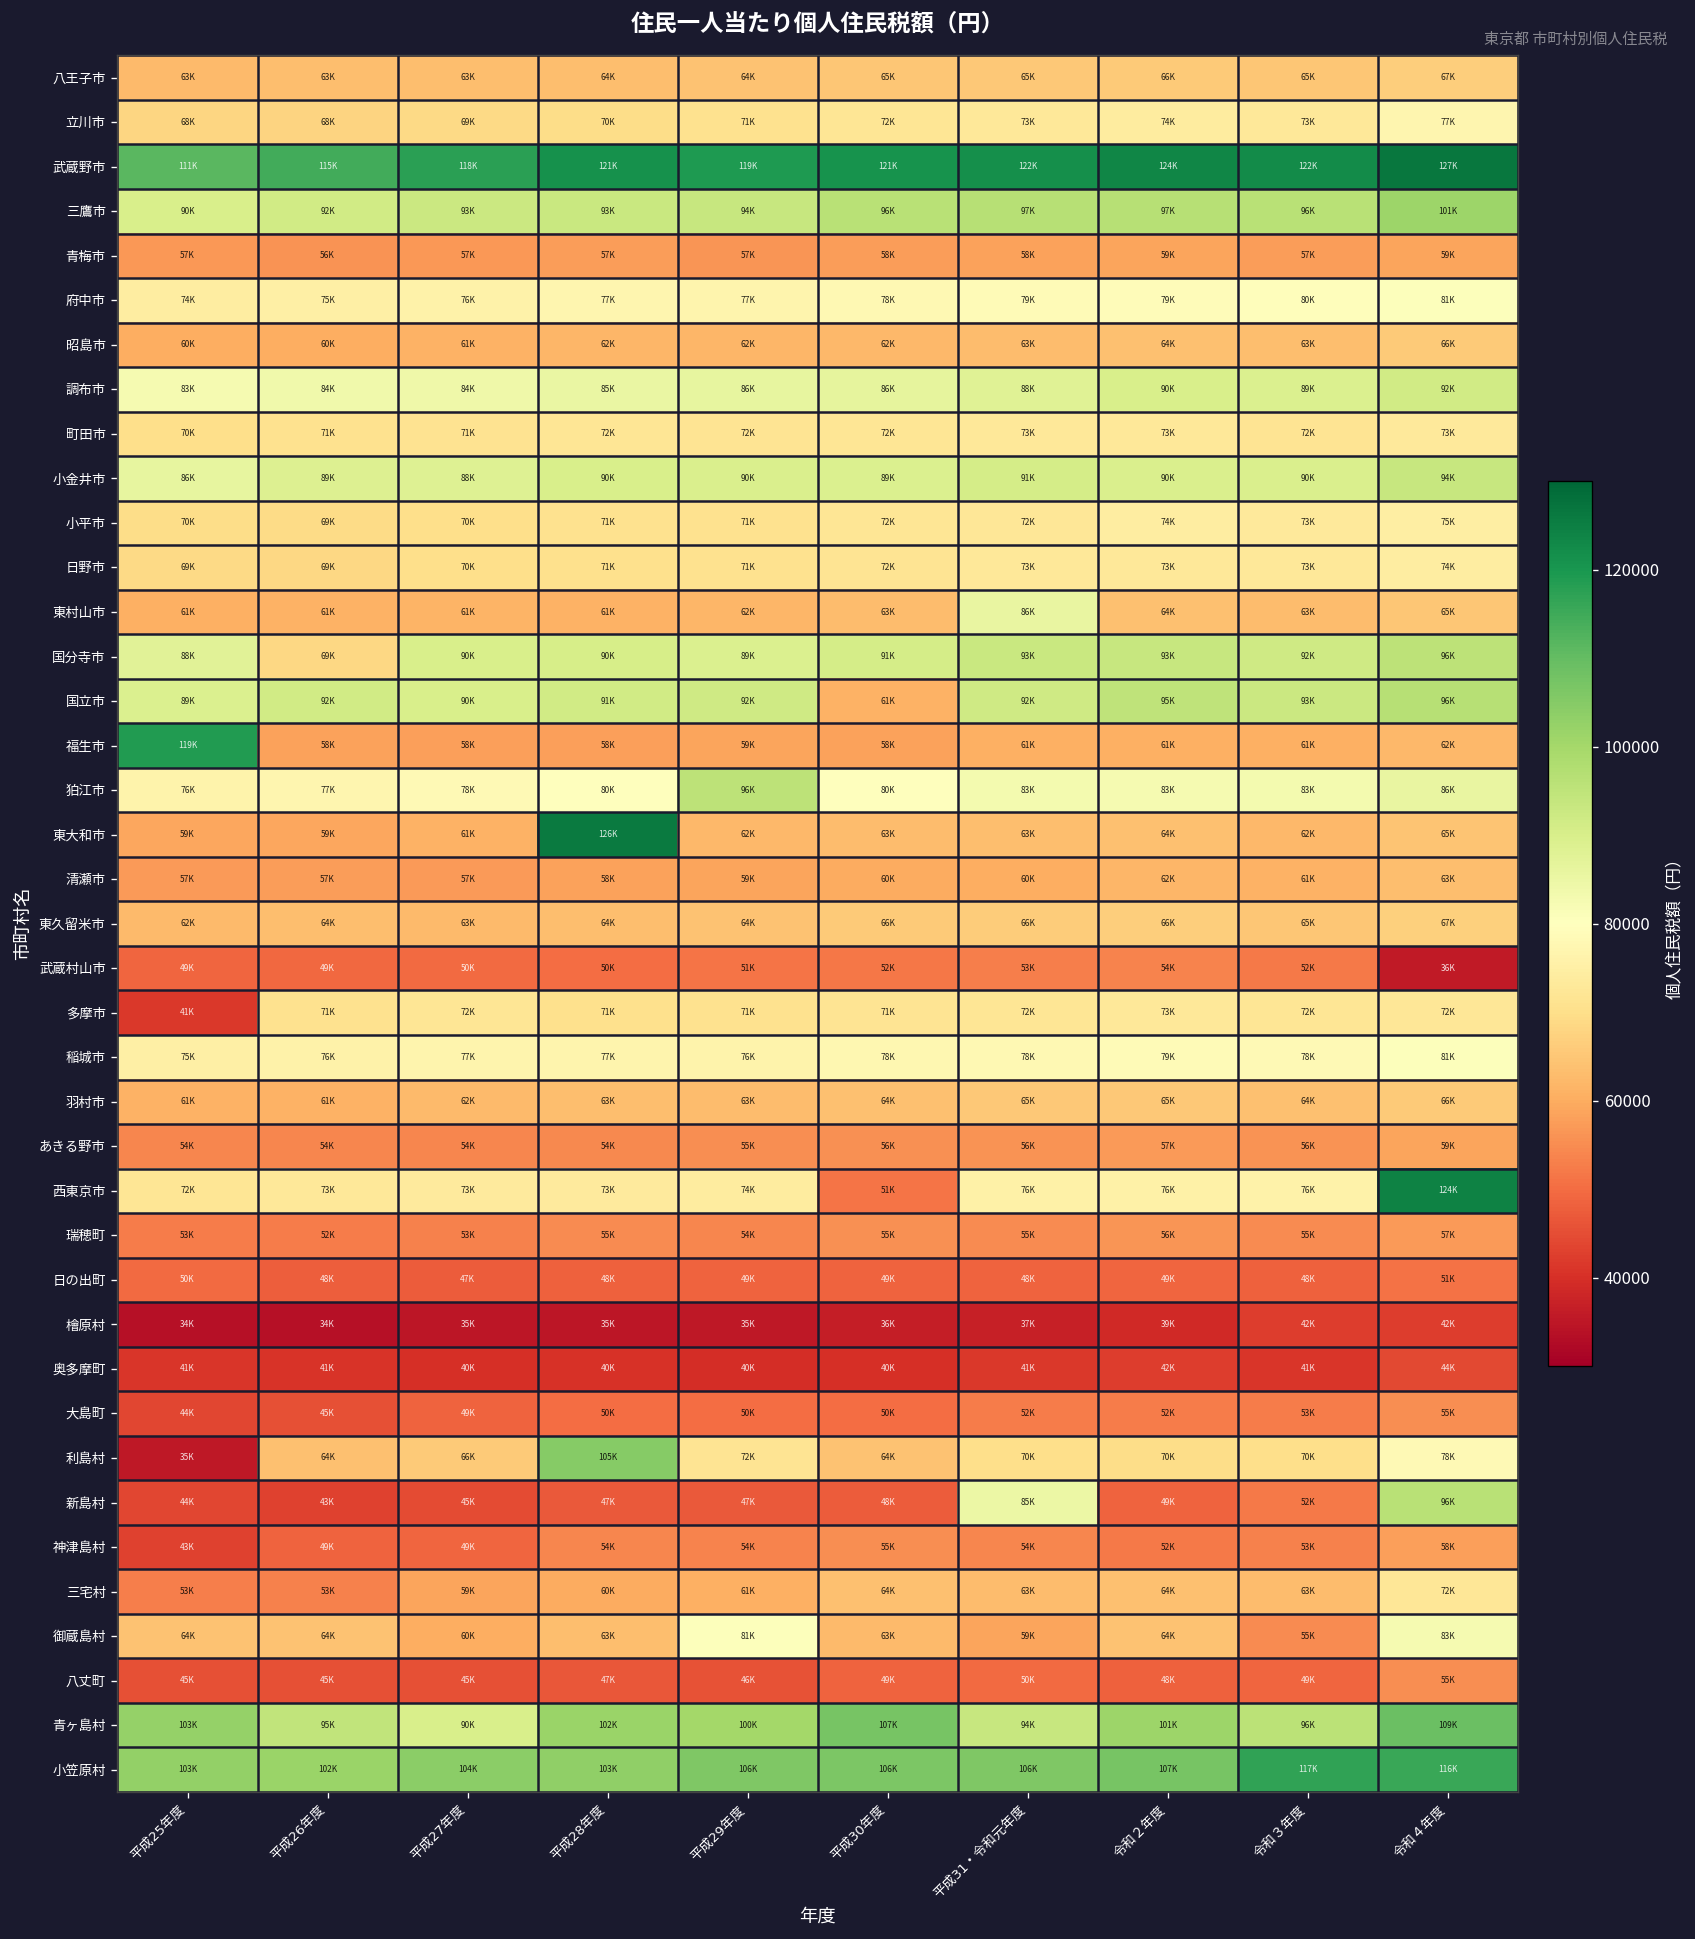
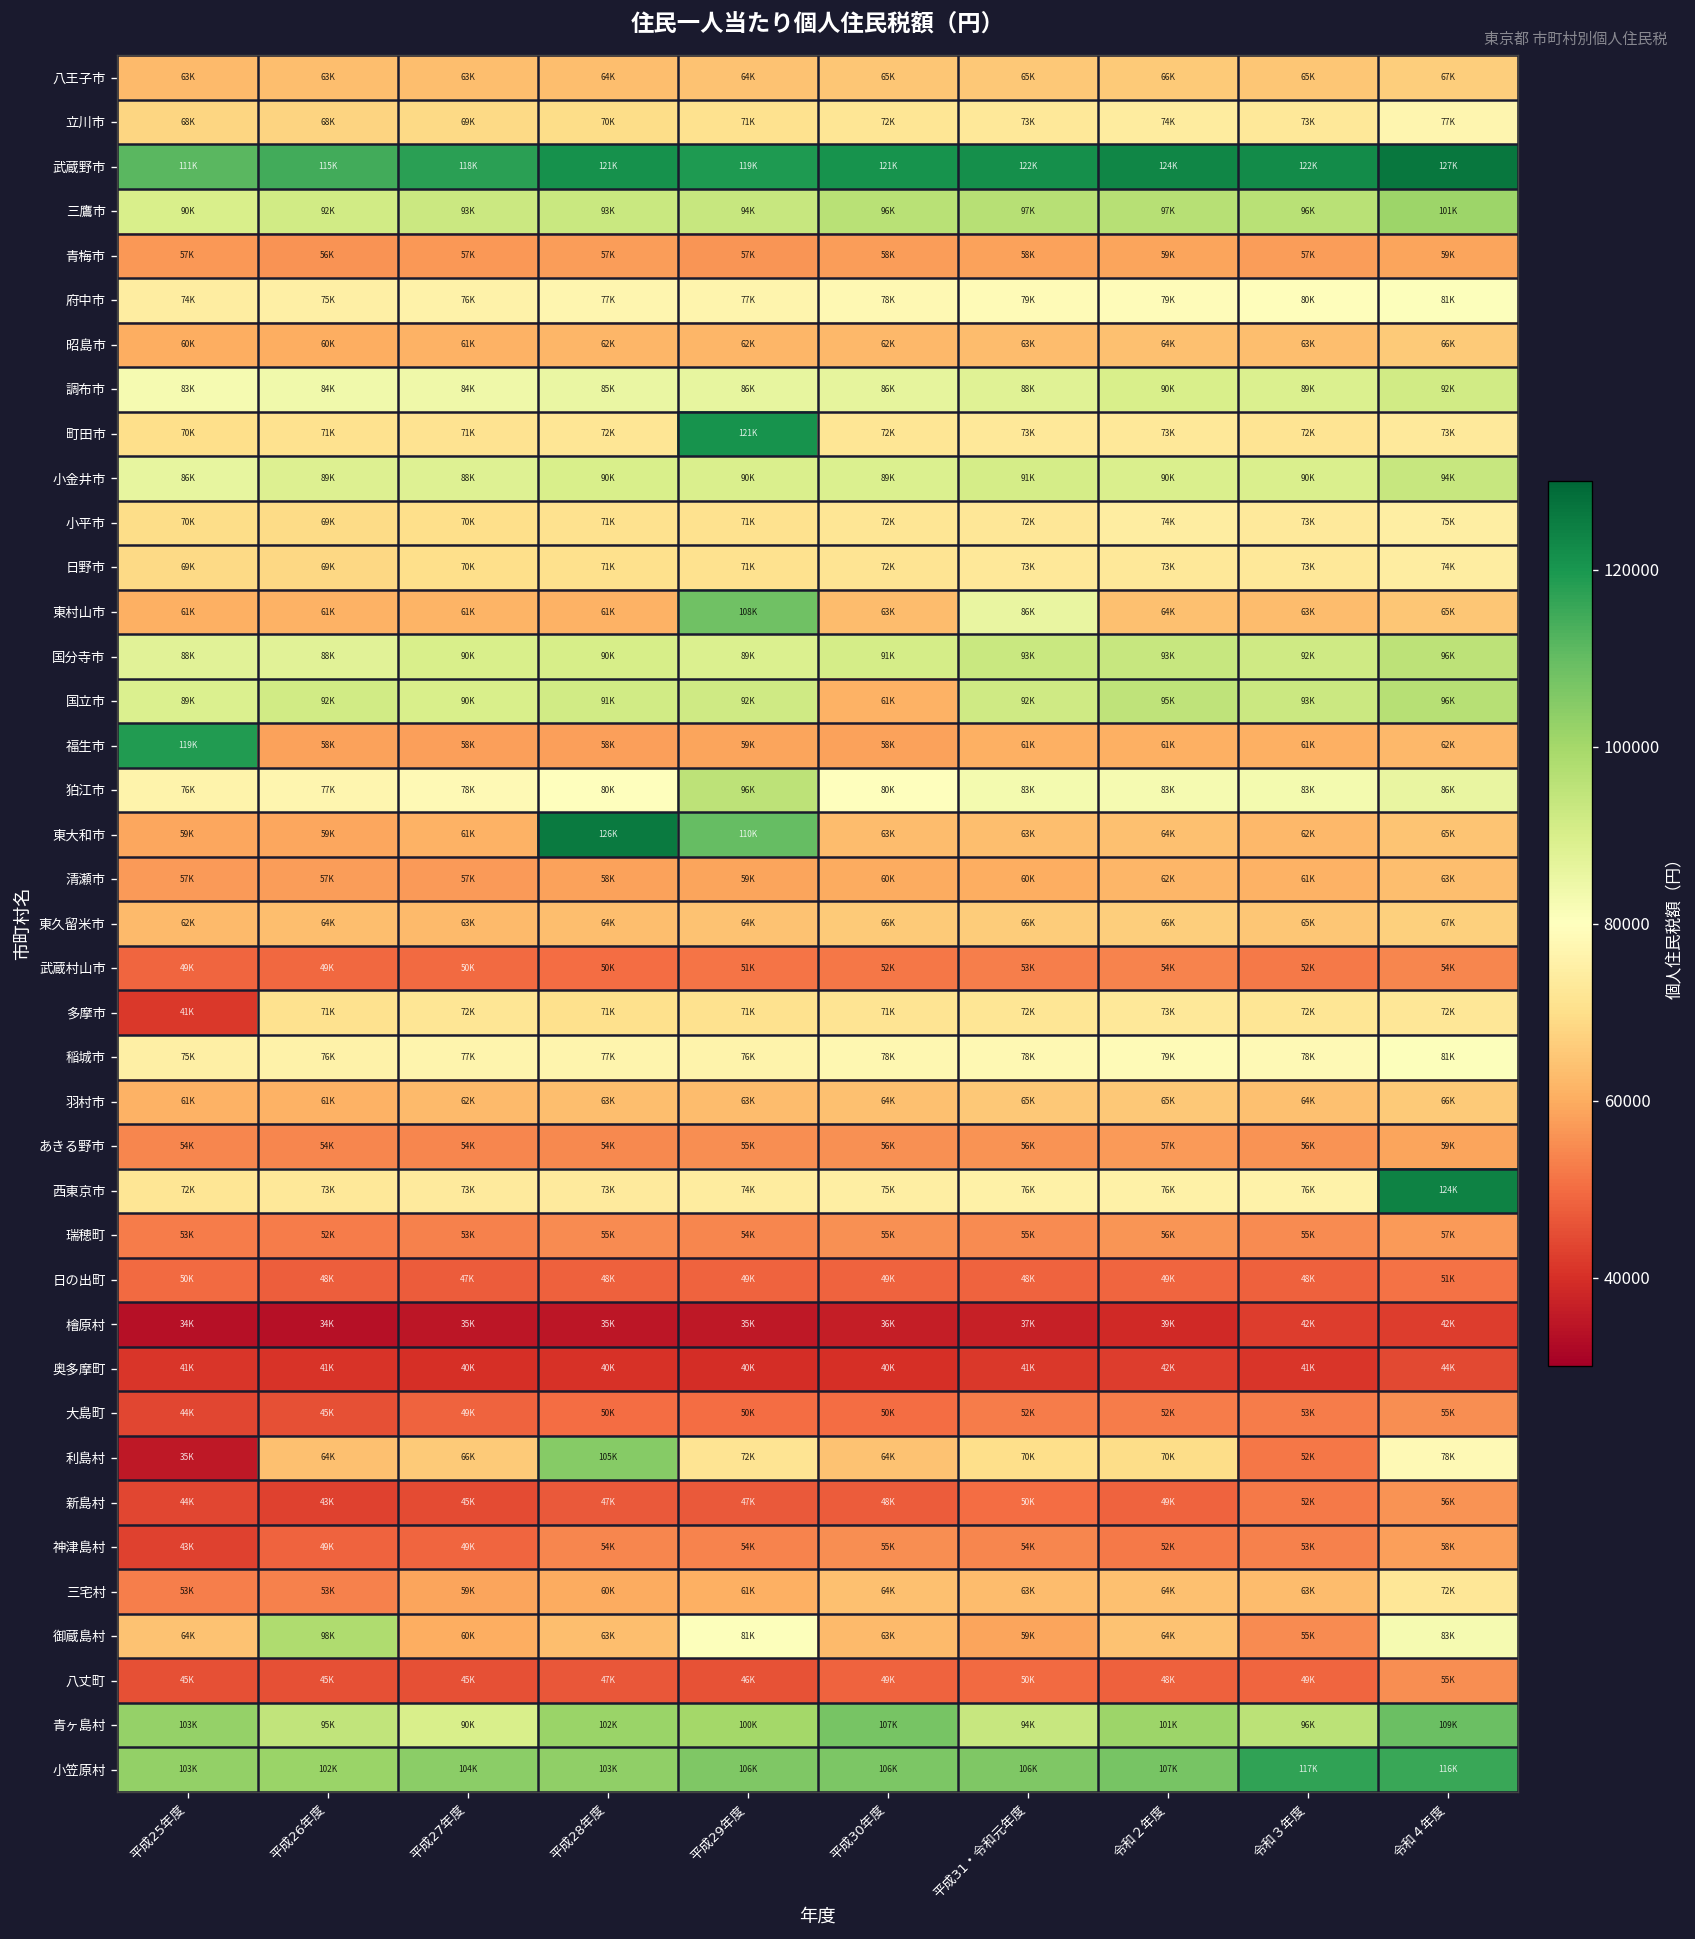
町田市, 平成29年度: 72K -> 121K
東村山市, 平成29年度: 62K -> 108K
国分寺市, 平成26年度: 69K -> 88K
東大和市, 平成29年度: 62K -> 110K
武蔵村山市, 令和４年度: 36K -> 54K
西東京市, 平成30年度: 51K -> 75K
利島村, 令和３年度: 70K -> 52K
新島村, 平成31・令和元年度: 85K -> 50K
新島村, 令和４年度: 96K -> 56K
御蔵島村, 平成26年度: 64K -> 98K
